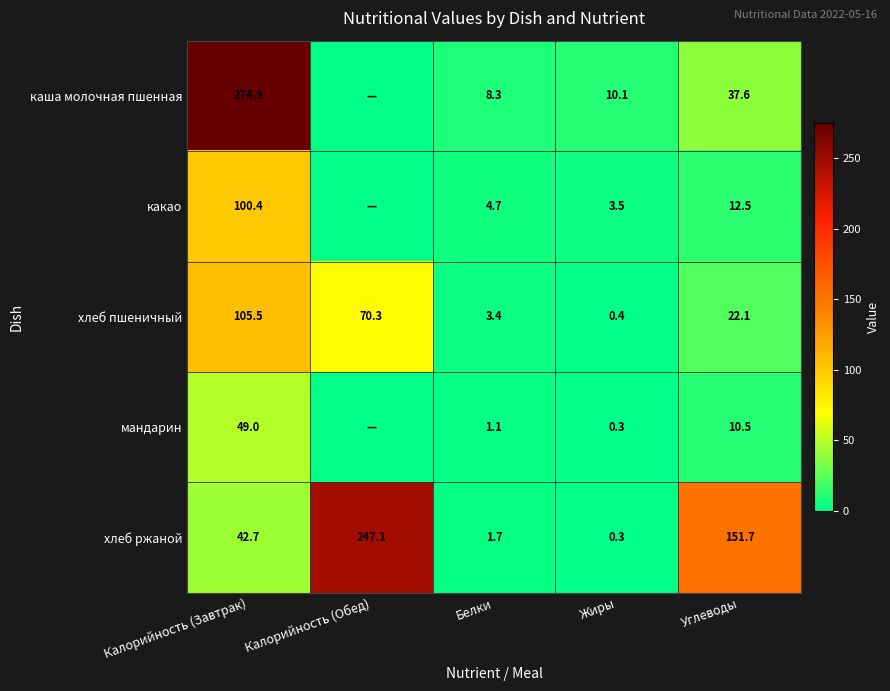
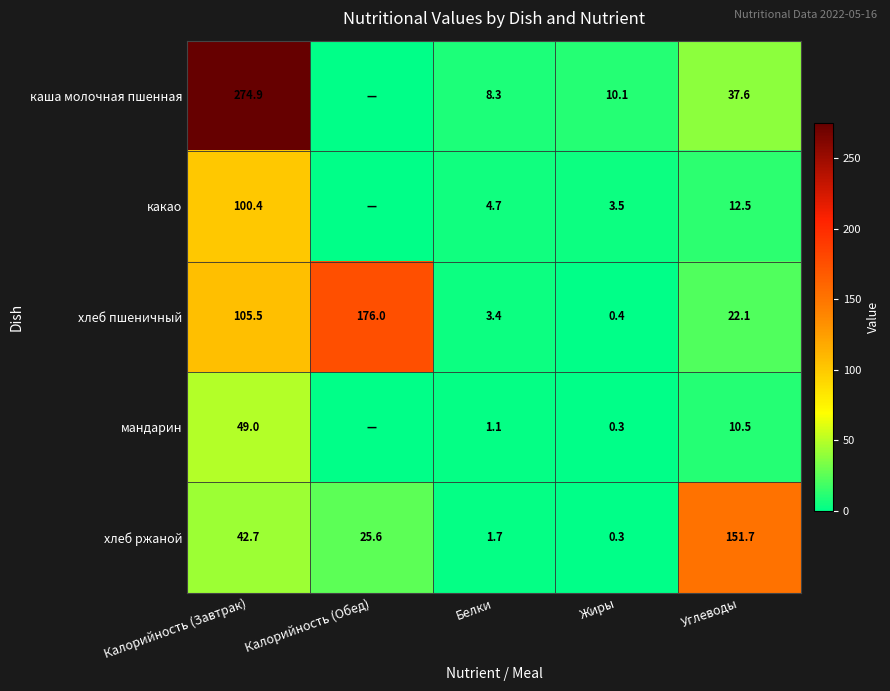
хлеб пшеничный, Калорийность (Обед): 70.3 -> 176.0
хлеб ржаной, Калорийность (Обед): 247.1 -> 25.6
